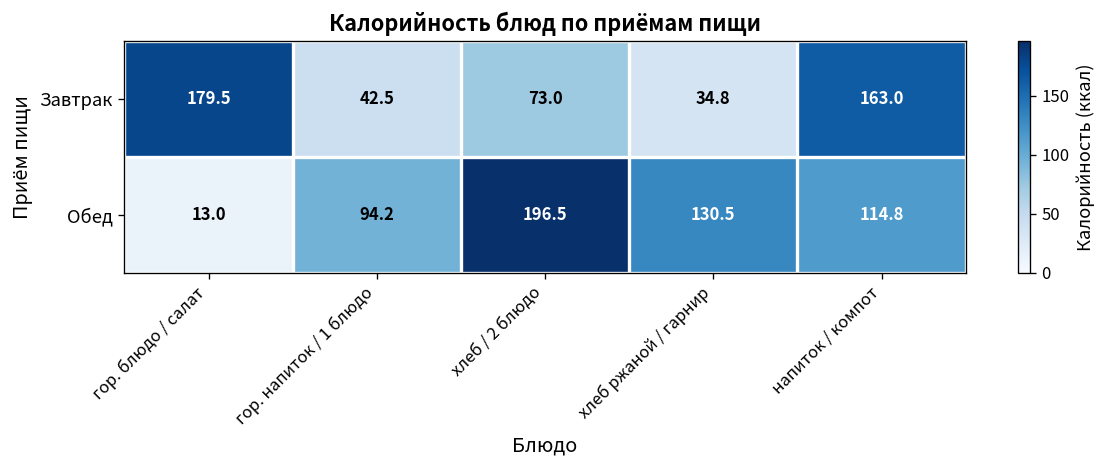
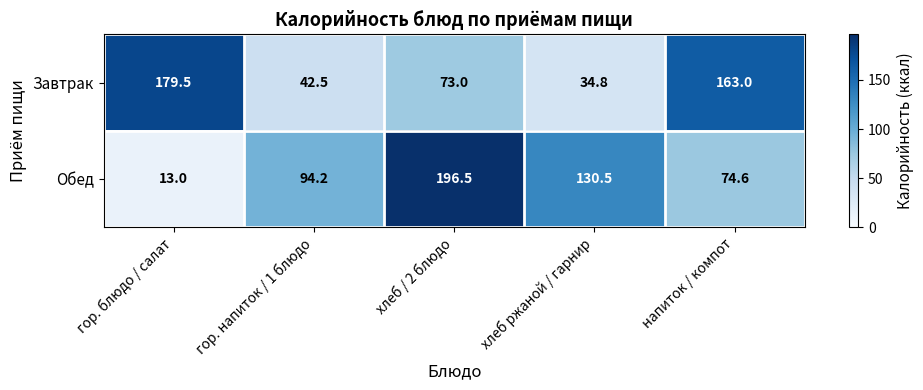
Обед, напиток / компот: 114.8 -> 74.6
